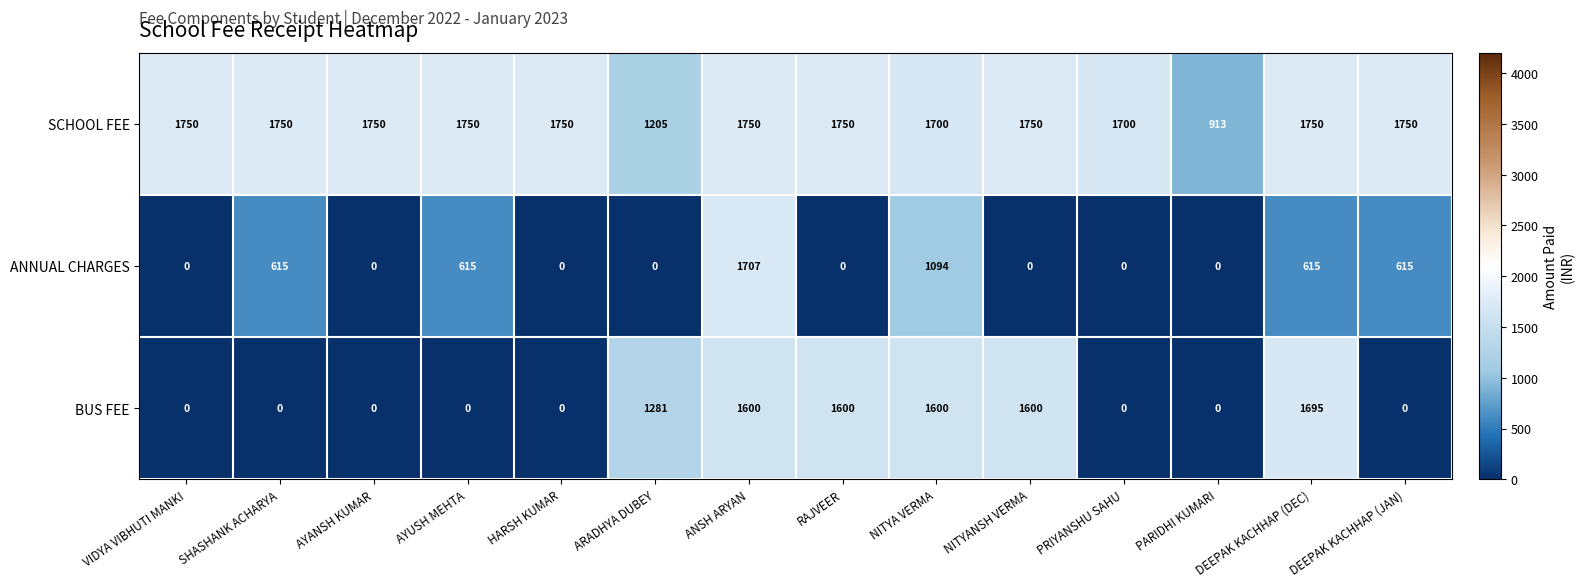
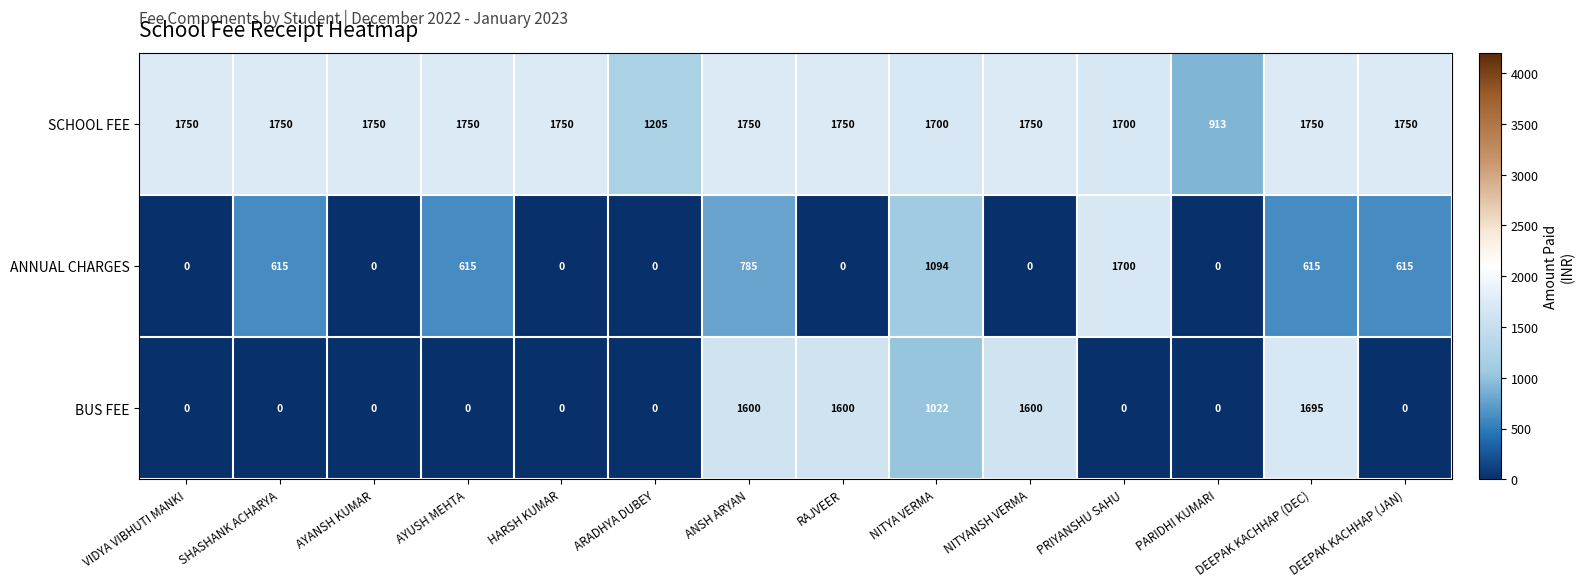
ANNUAL CHARGES, ANSH ARYAN: 1707 -> 785
ANNUAL CHARGES, PRIYANSHU SAHU: 0 -> 1700
BUS FEE, ARADHYA DUBEY: 1281 -> 0
BUS FEE, NITYA VERMA: 1600 -> 1022
